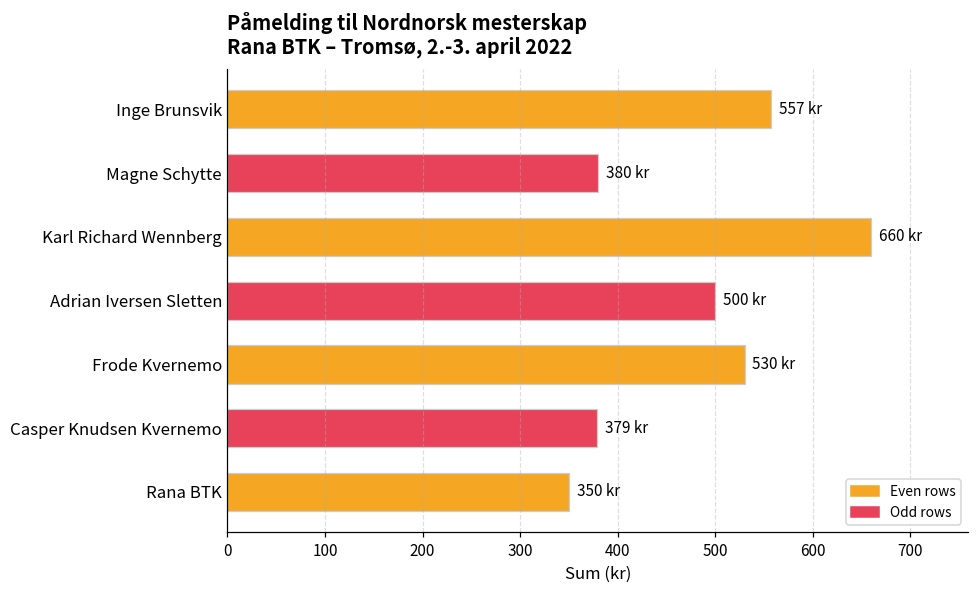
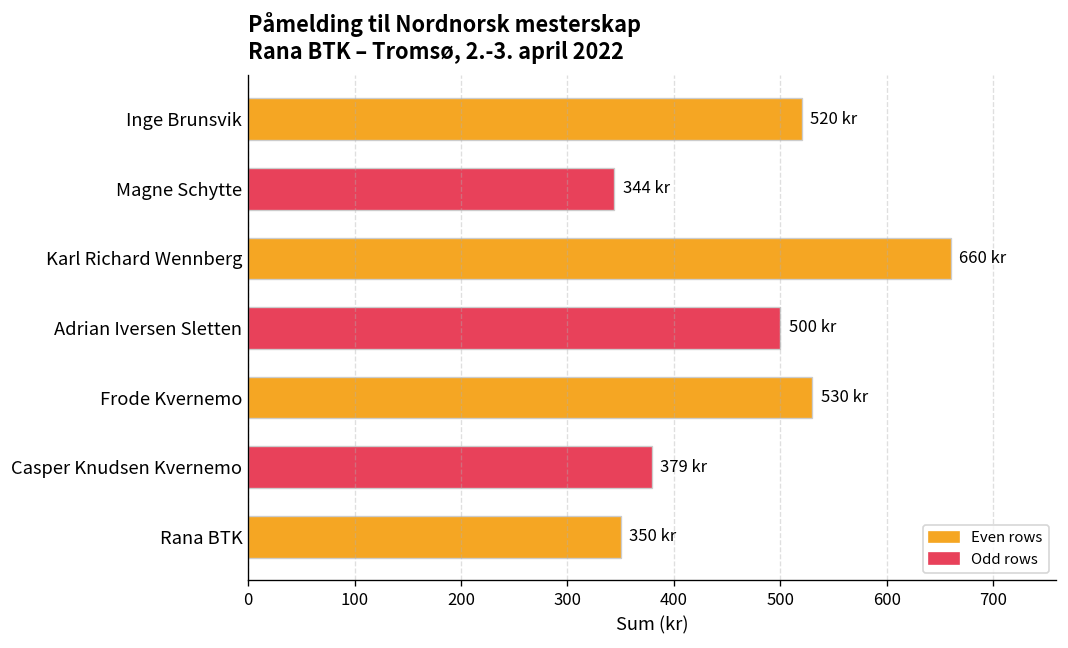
Inge Brunsvik: 557 -> 520
Magne Schytte: 380 -> 344
